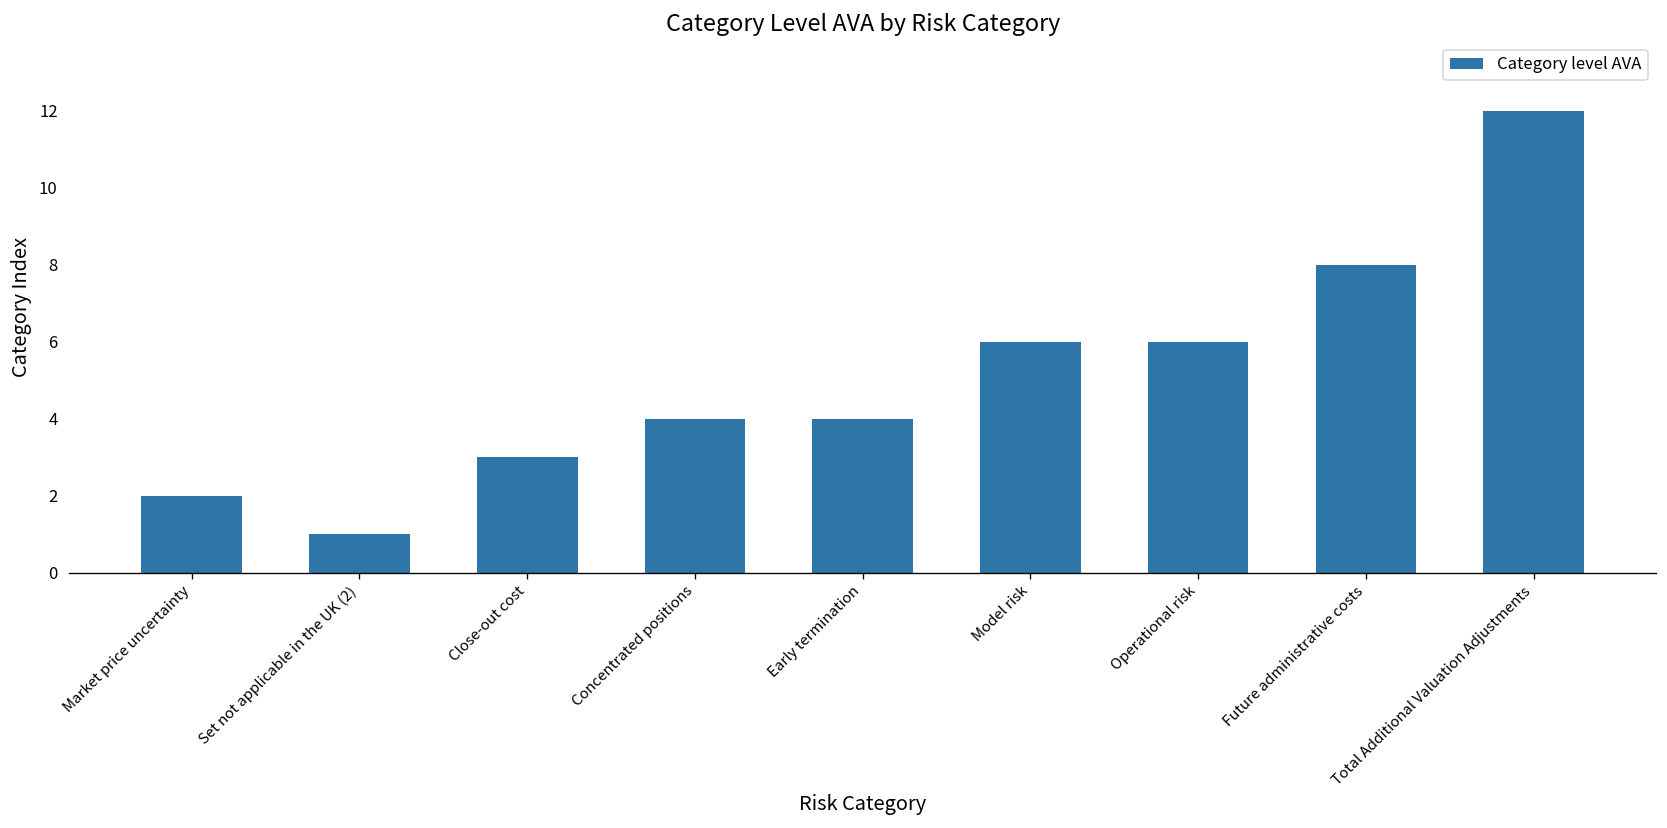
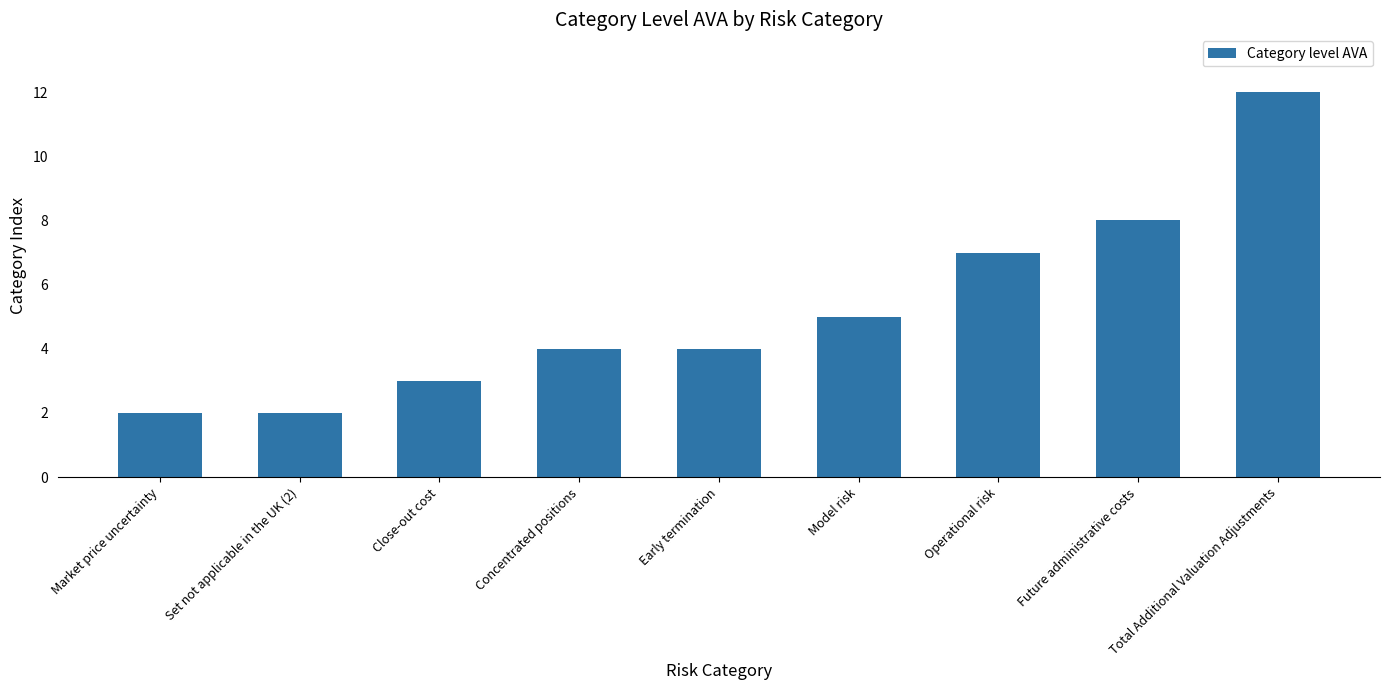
Set not applicable in the UK (2): 1 -> 2
Model risk: 6 -> 5
Operational risk: 6 -> 7
